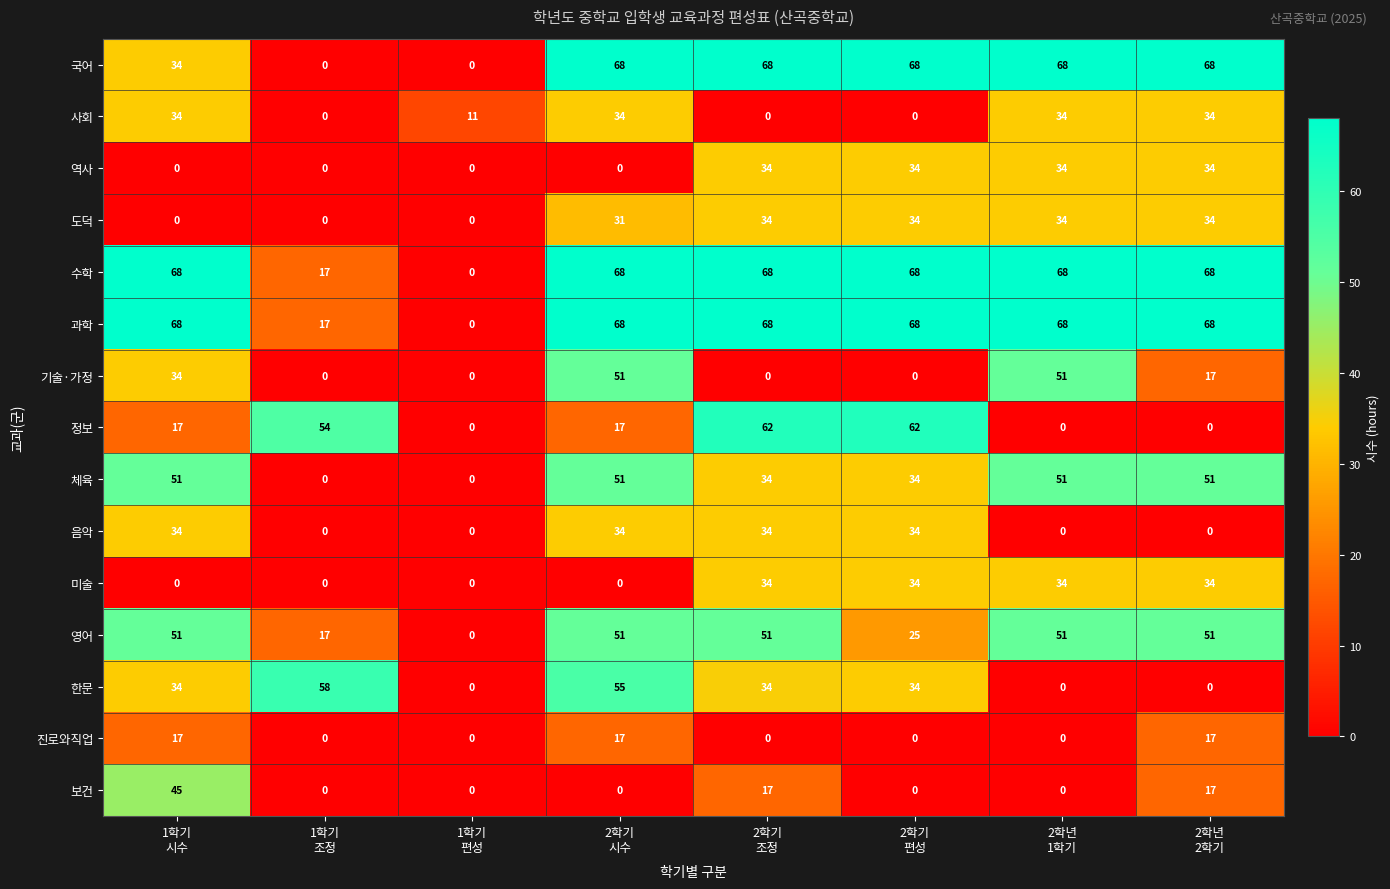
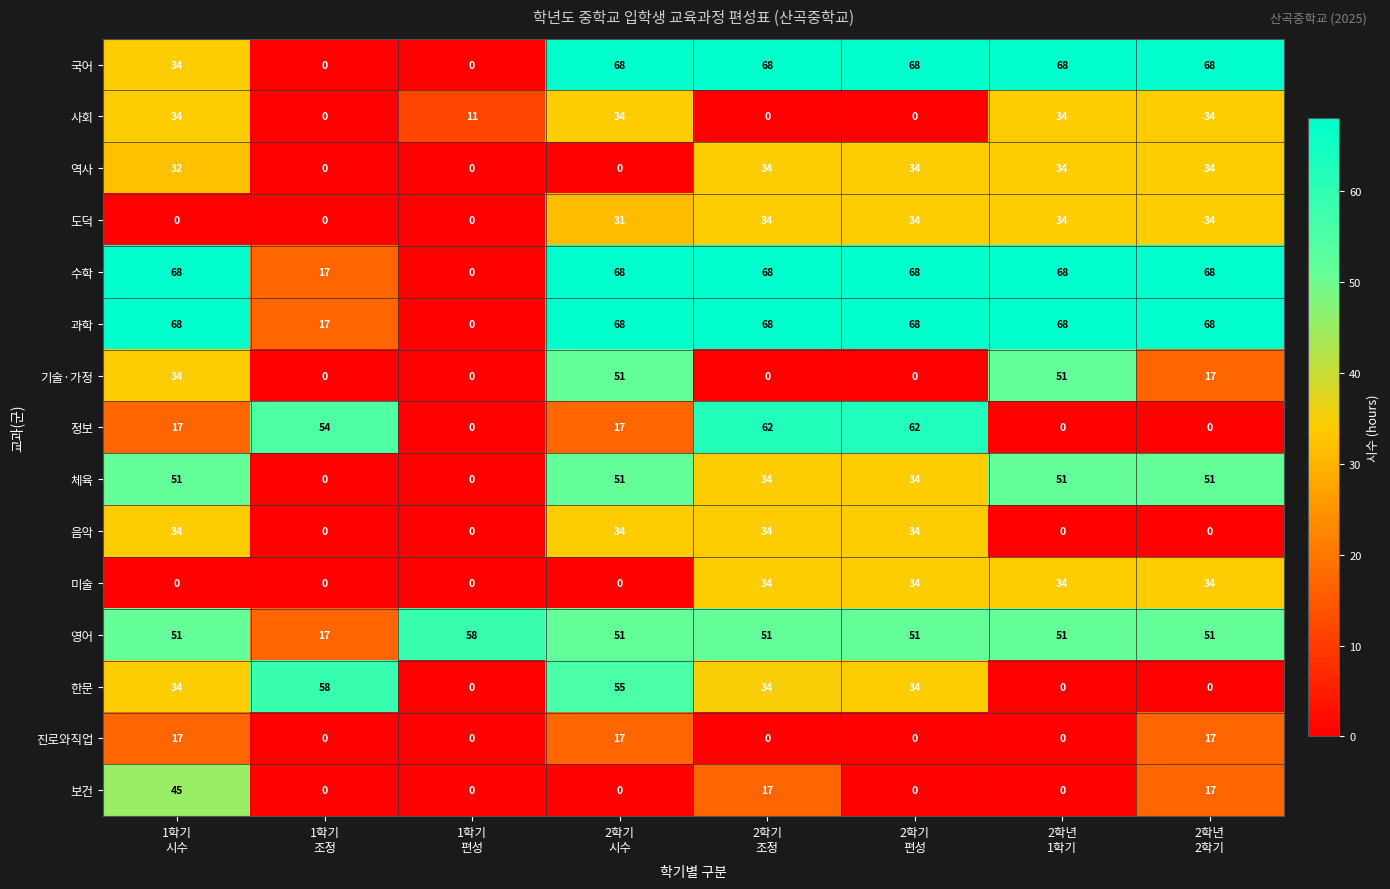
역사, 1학기 시수: 0 -> 32
영어, 1학기 편성: 0 -> 58
영어, 2학기 편성: 25 -> 51
